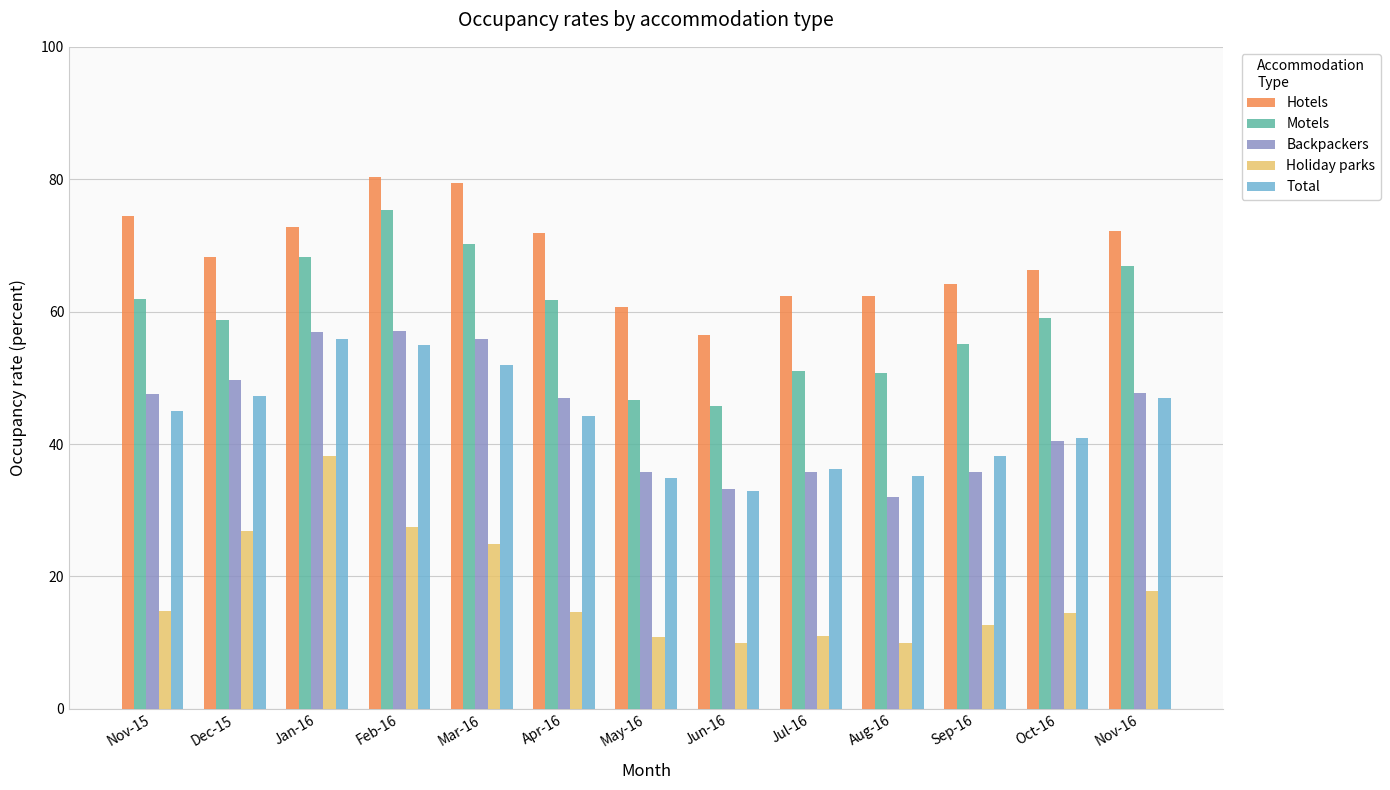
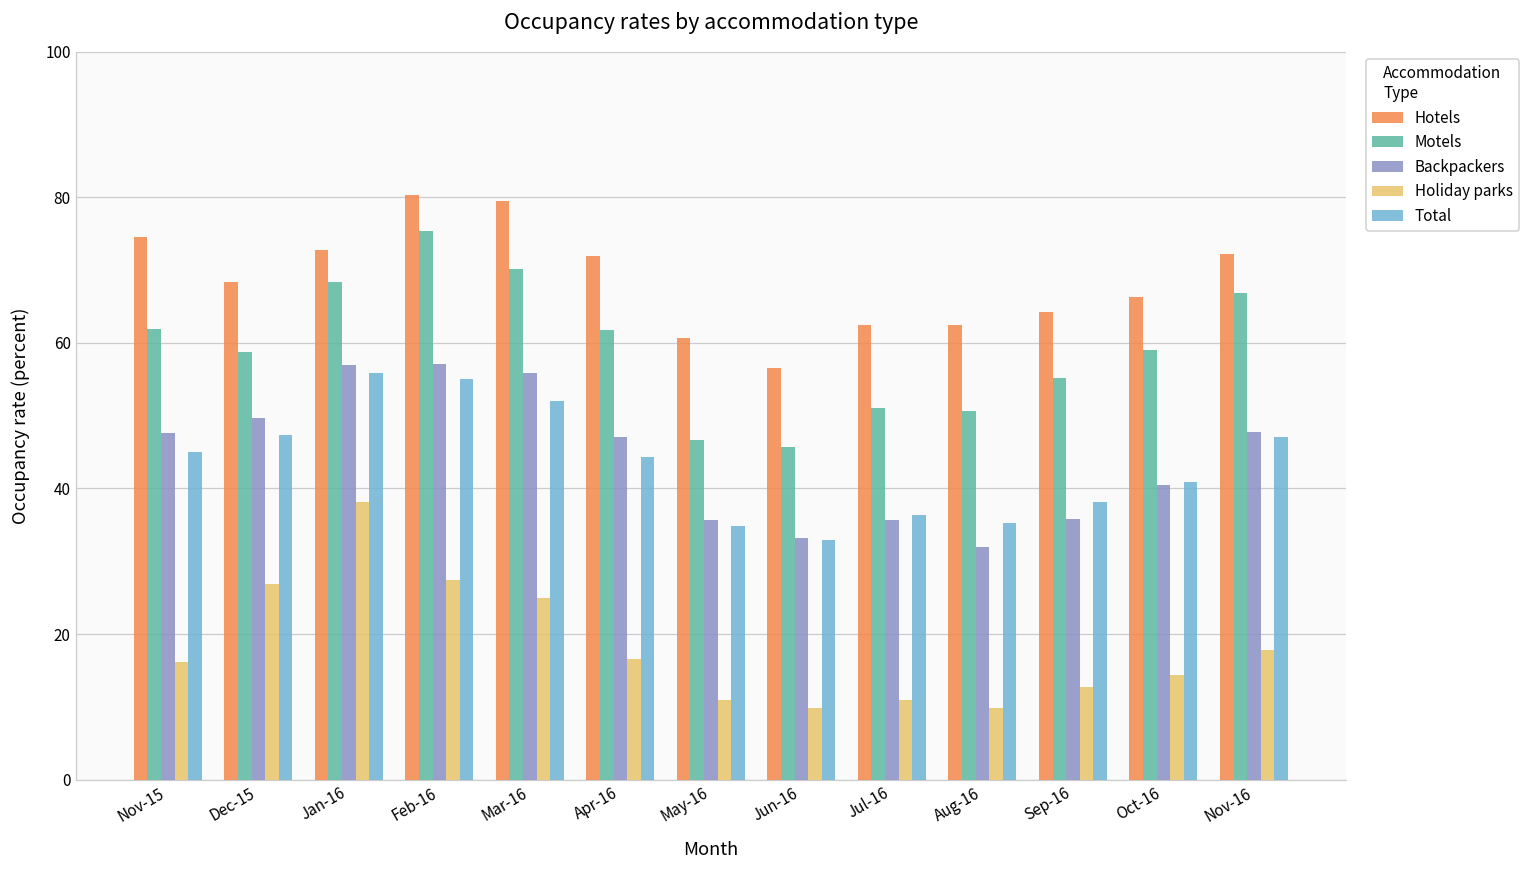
Holiday parks, Nov-15: 15 -> 16
Holiday parks, Apr-16: 15 -> 17
